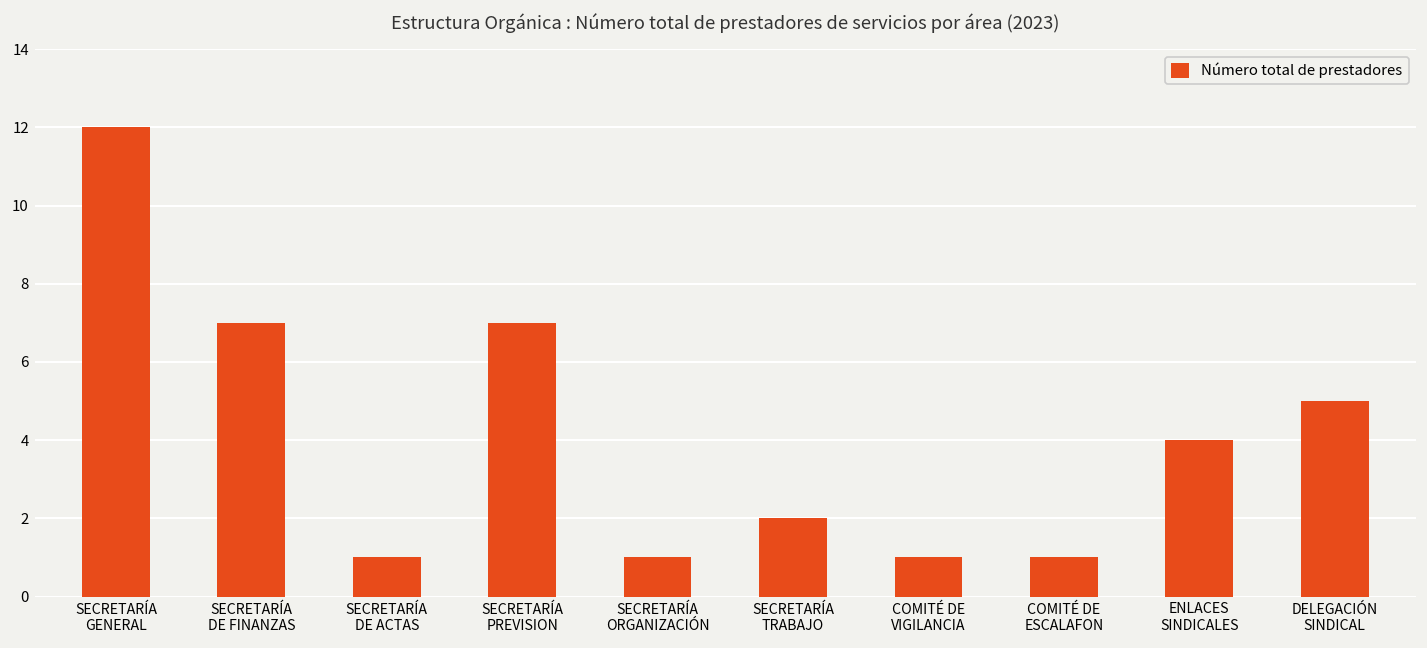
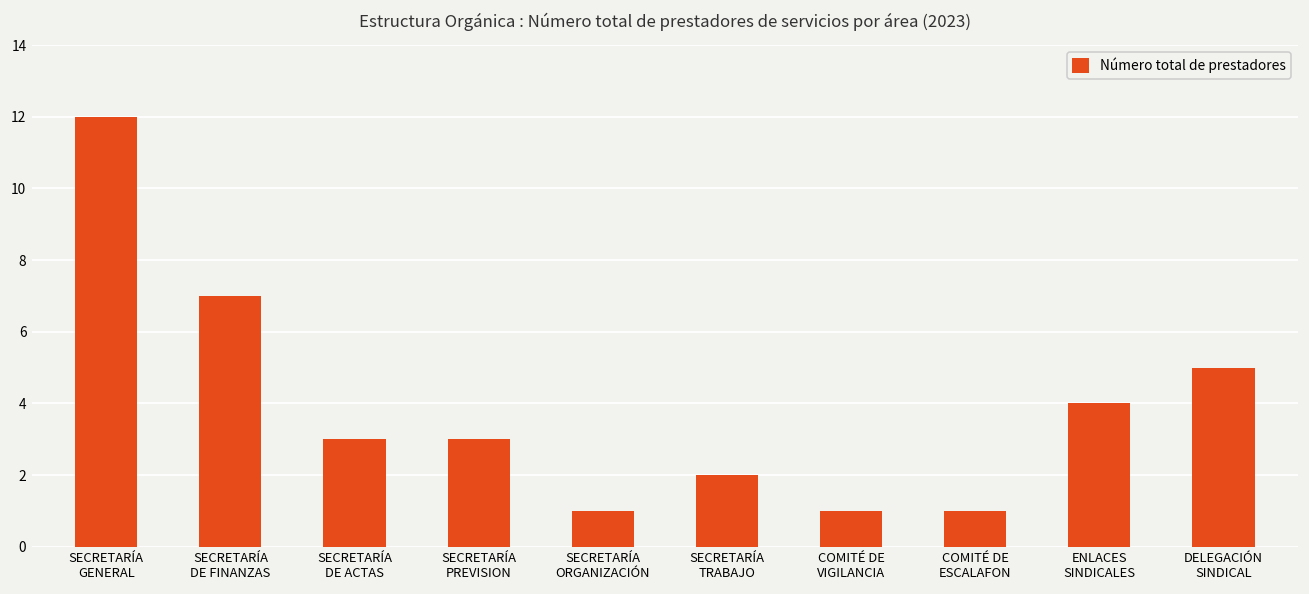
SECRETARÍA DE ACTAS: 1 -> 3
SECRETARÍA PREVISION: 7 -> 3
